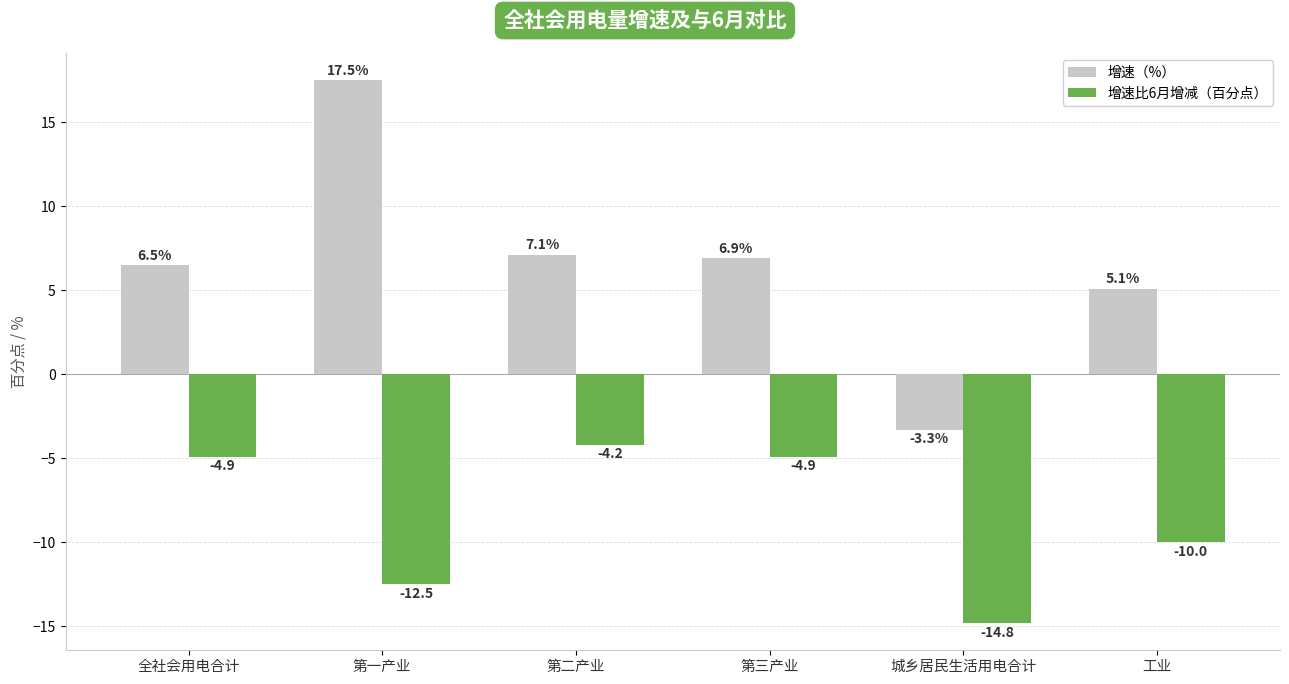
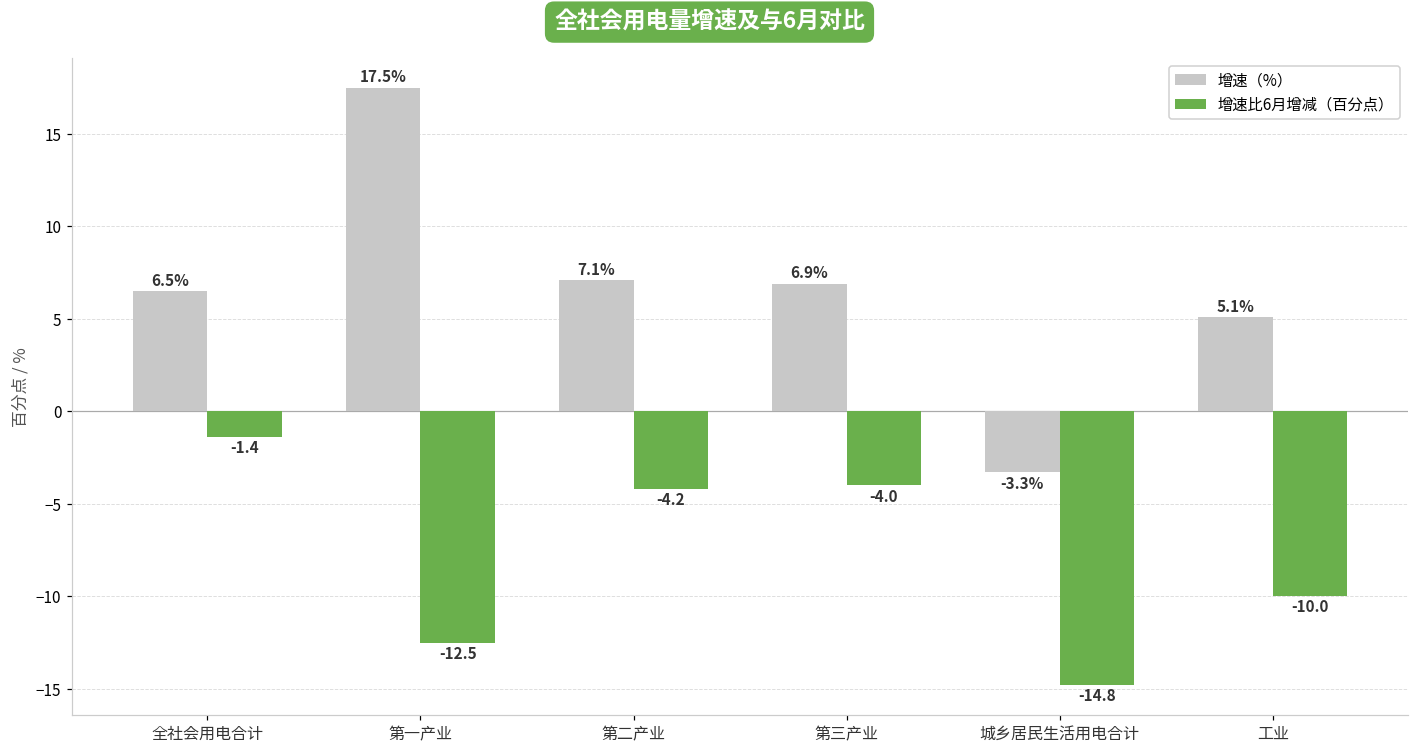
增速比6月增减（百分点）, 全社会用电合计: -4.9 -> -1.4
增速比6月增减（百分点）, 第三产业: -4.9 -> -4.0
